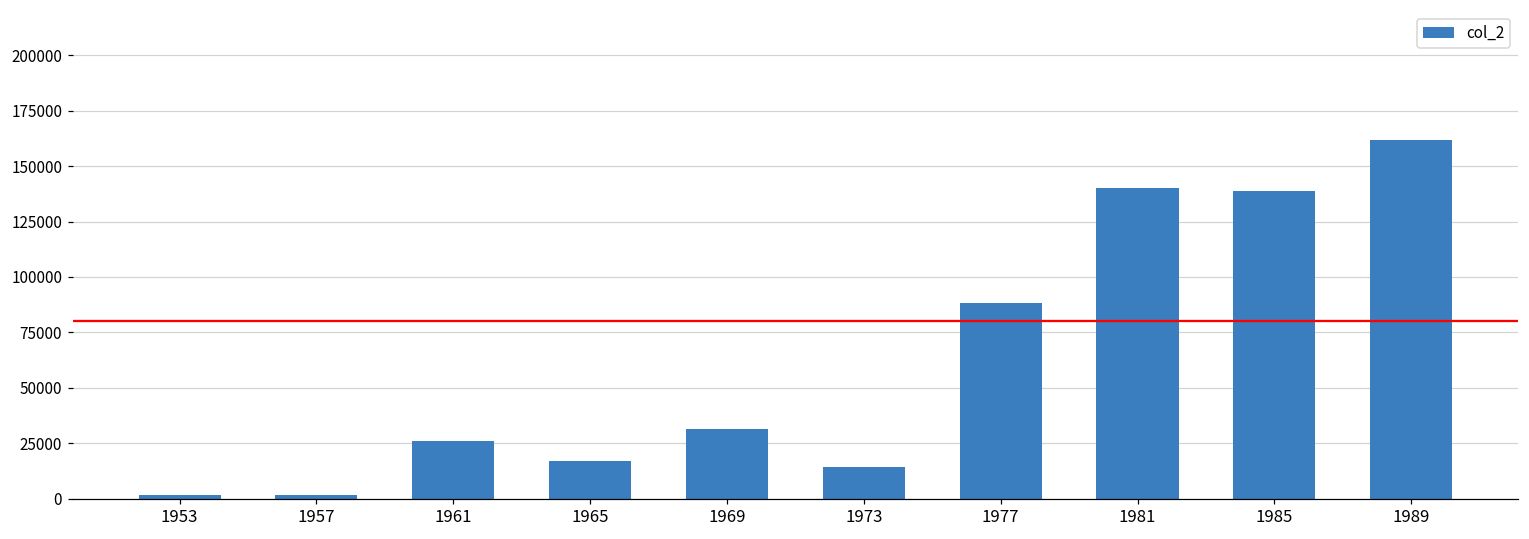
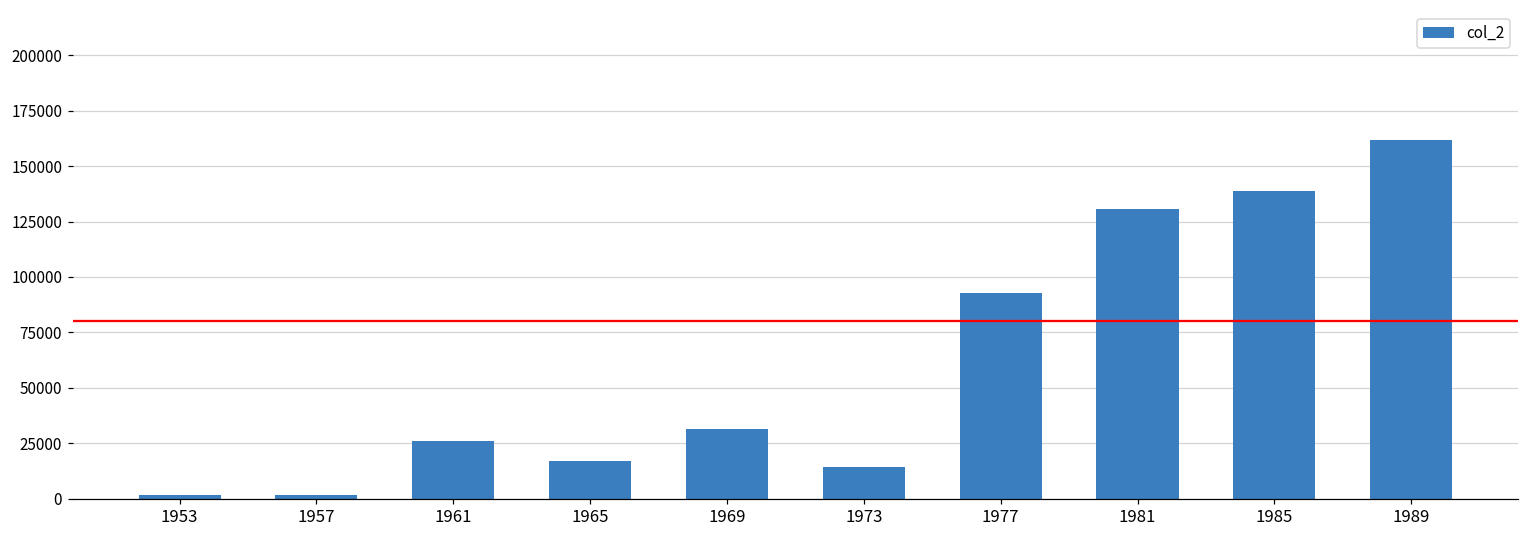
1977: 88000 -> 93000
1981: 140000 -> 131000
